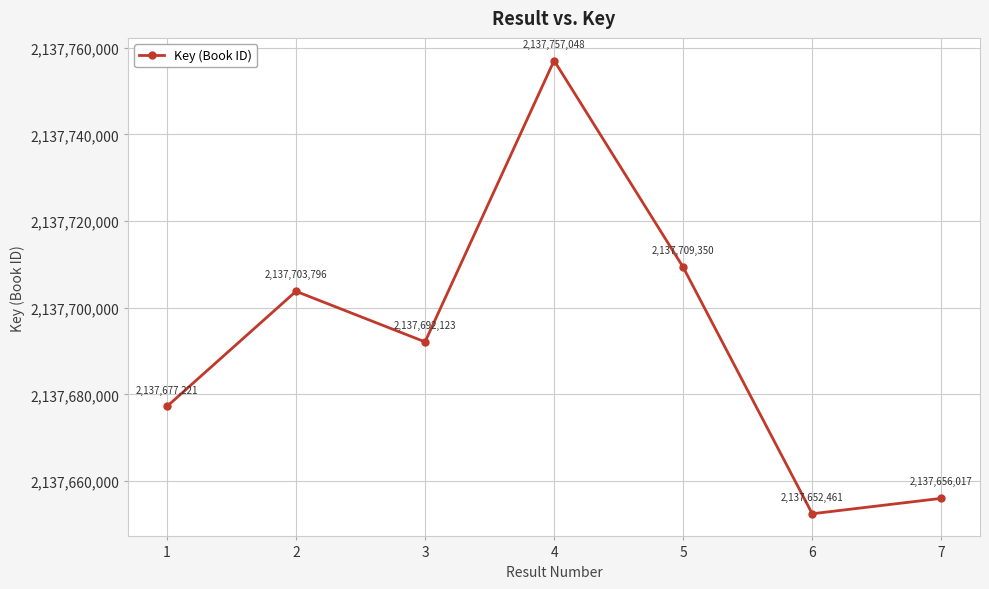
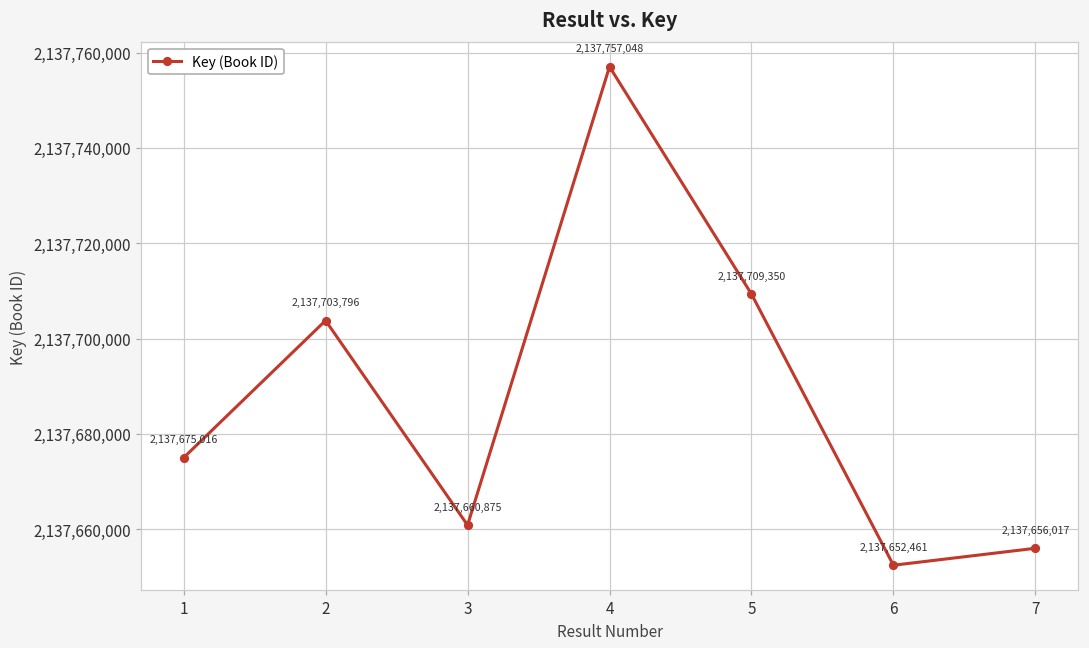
1: 2,137,677,221 -> 2,137,675,016
3: 2,137,692,123 -> 2,137,660,875
